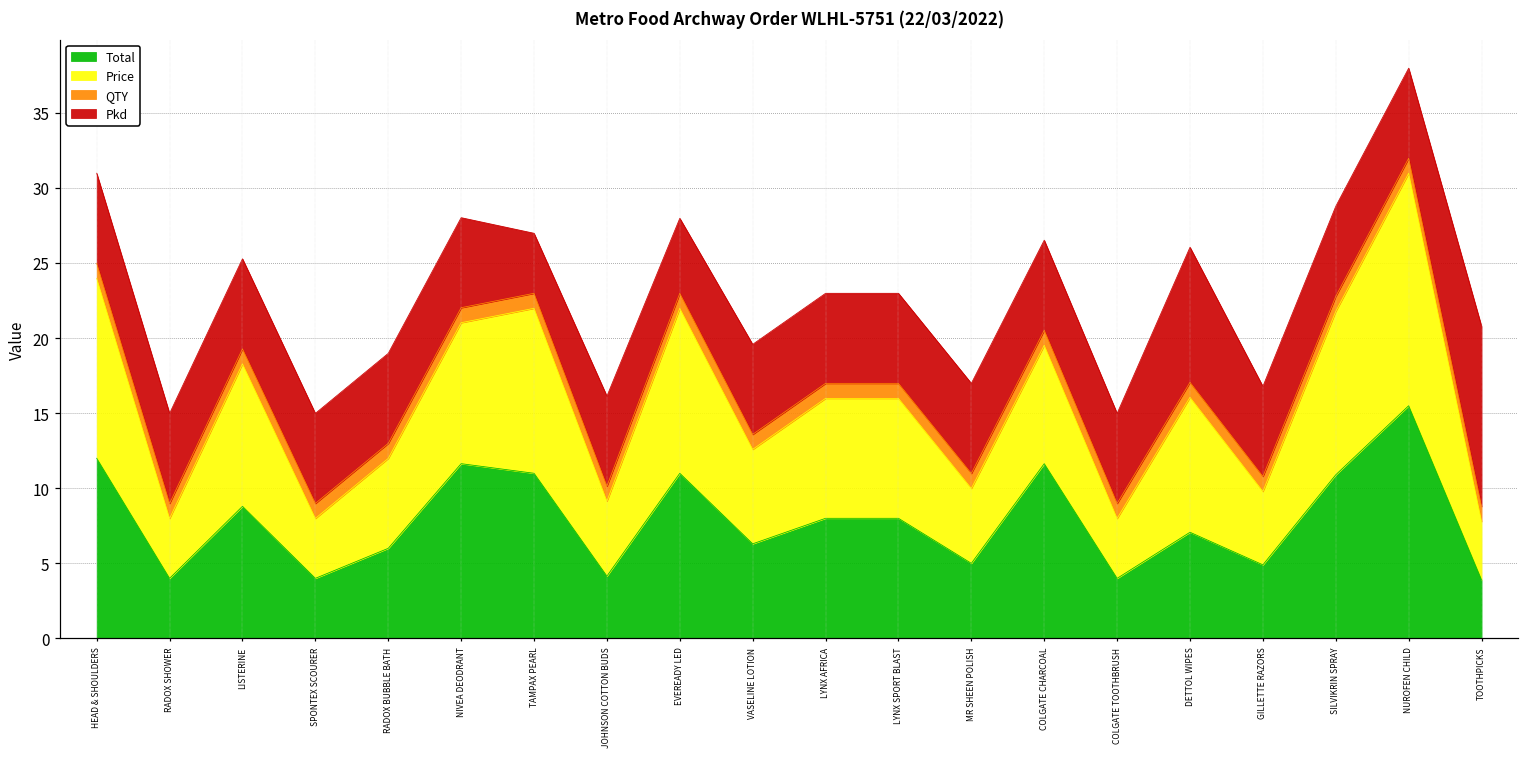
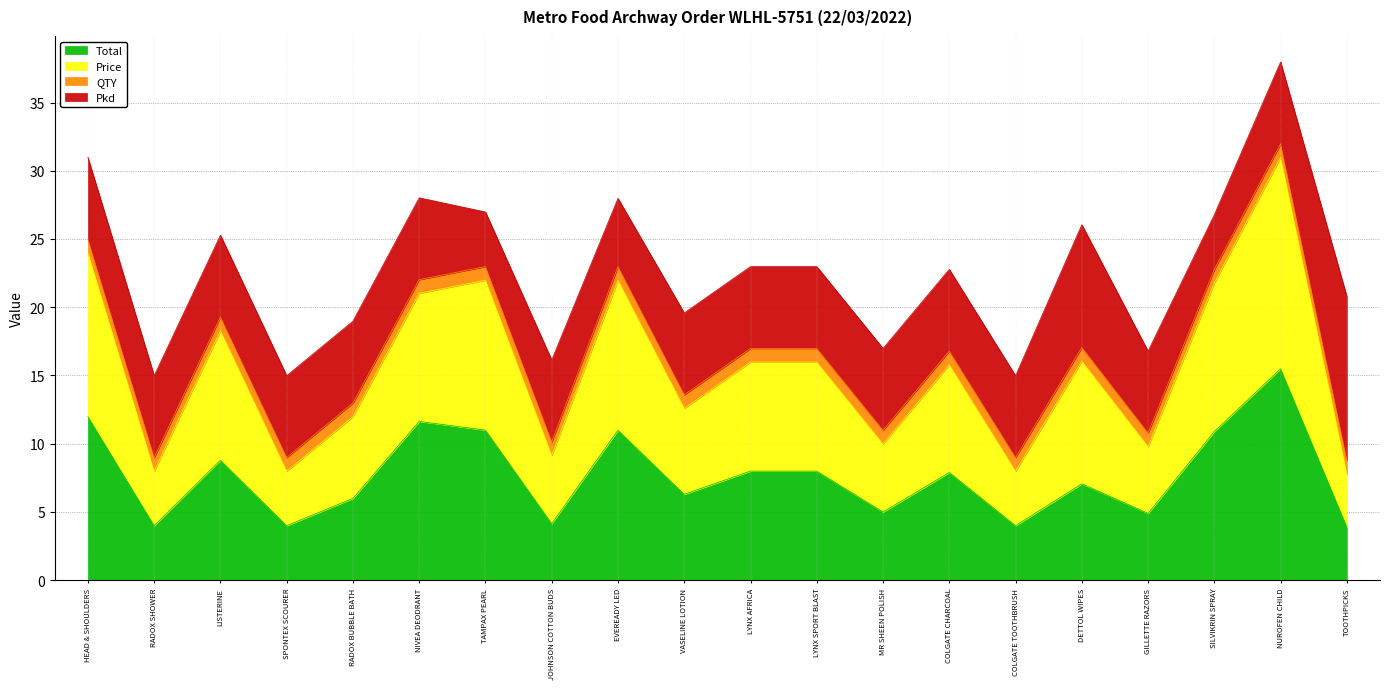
Total, COLGATE CHARCOAL: 11.6 -> 7.9
Pkd, SILVIKRIN SPRAY: 6 -> 4
